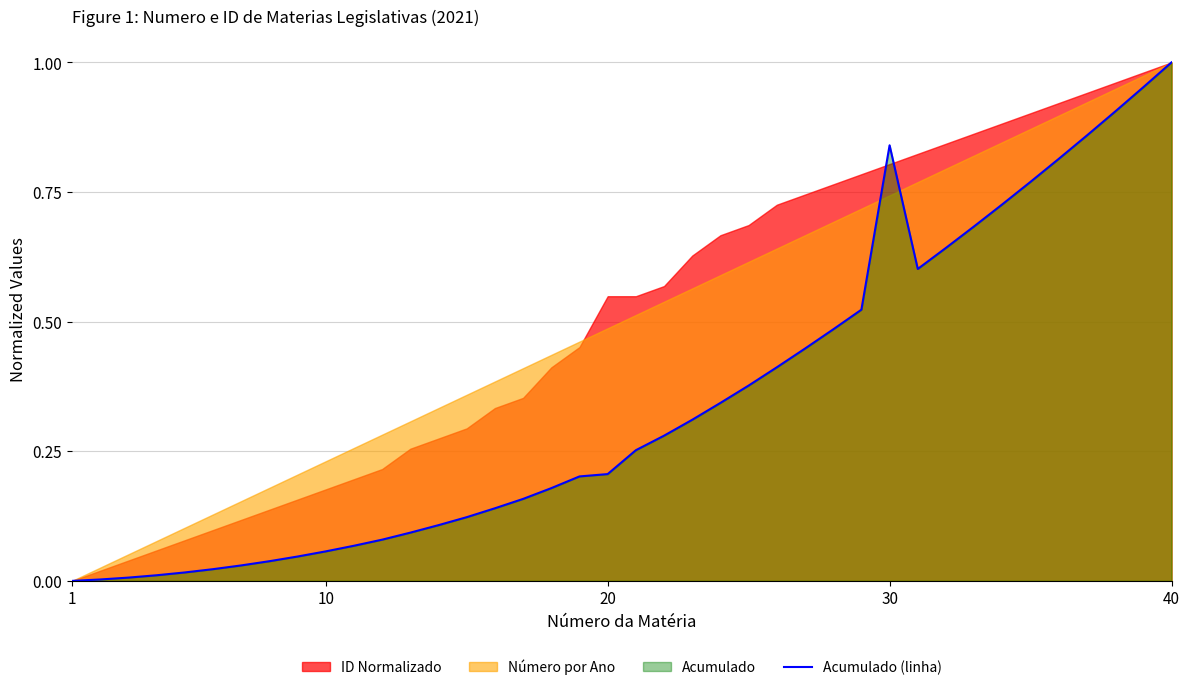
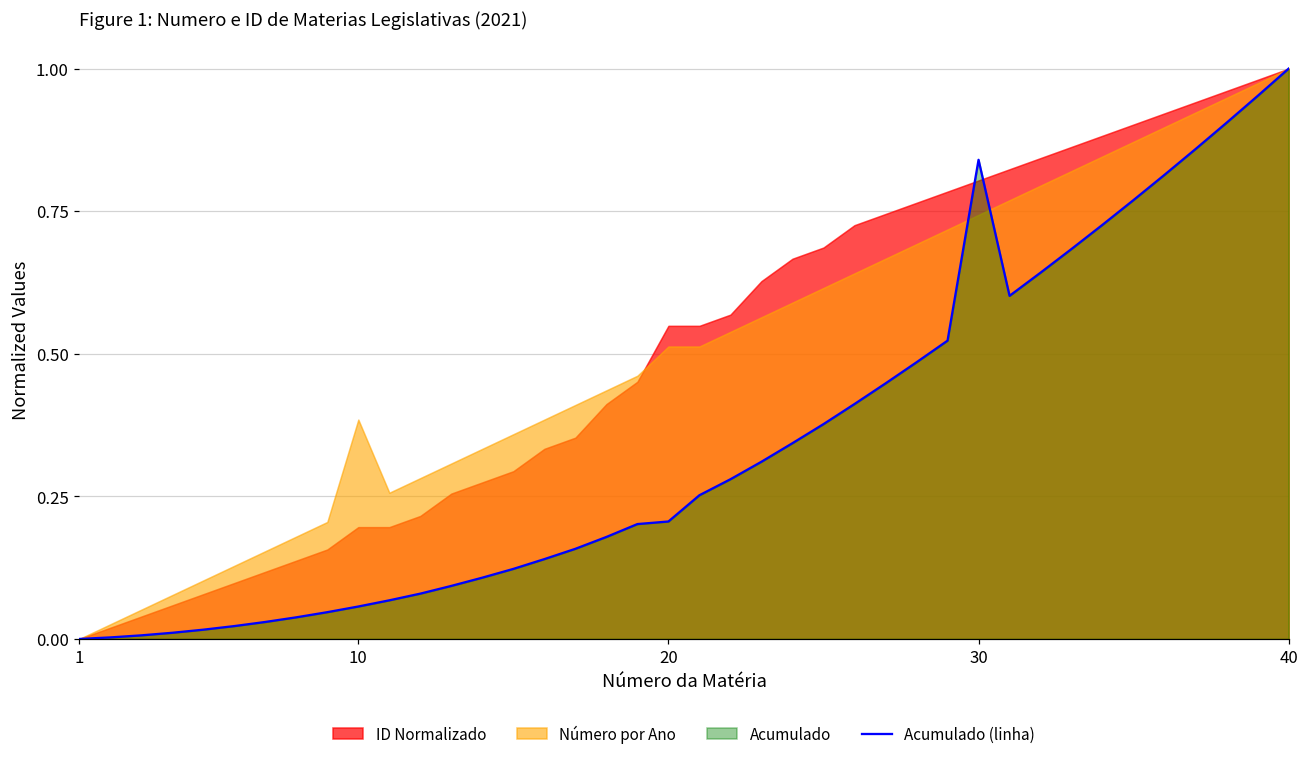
ID Normalizado, 10: 0.18 -> 0.20
Número por Ano, 10: 0.23 -> 0.38
Número por Ano, 20: 0.49 -> 0.51
